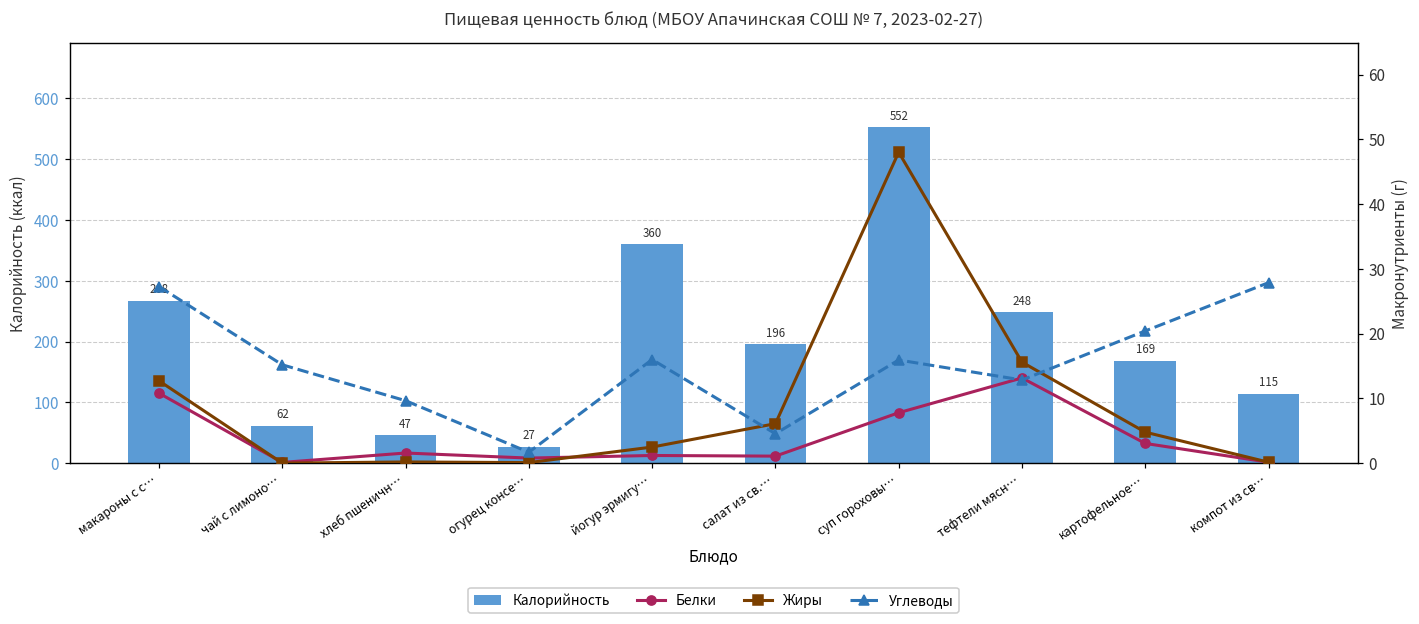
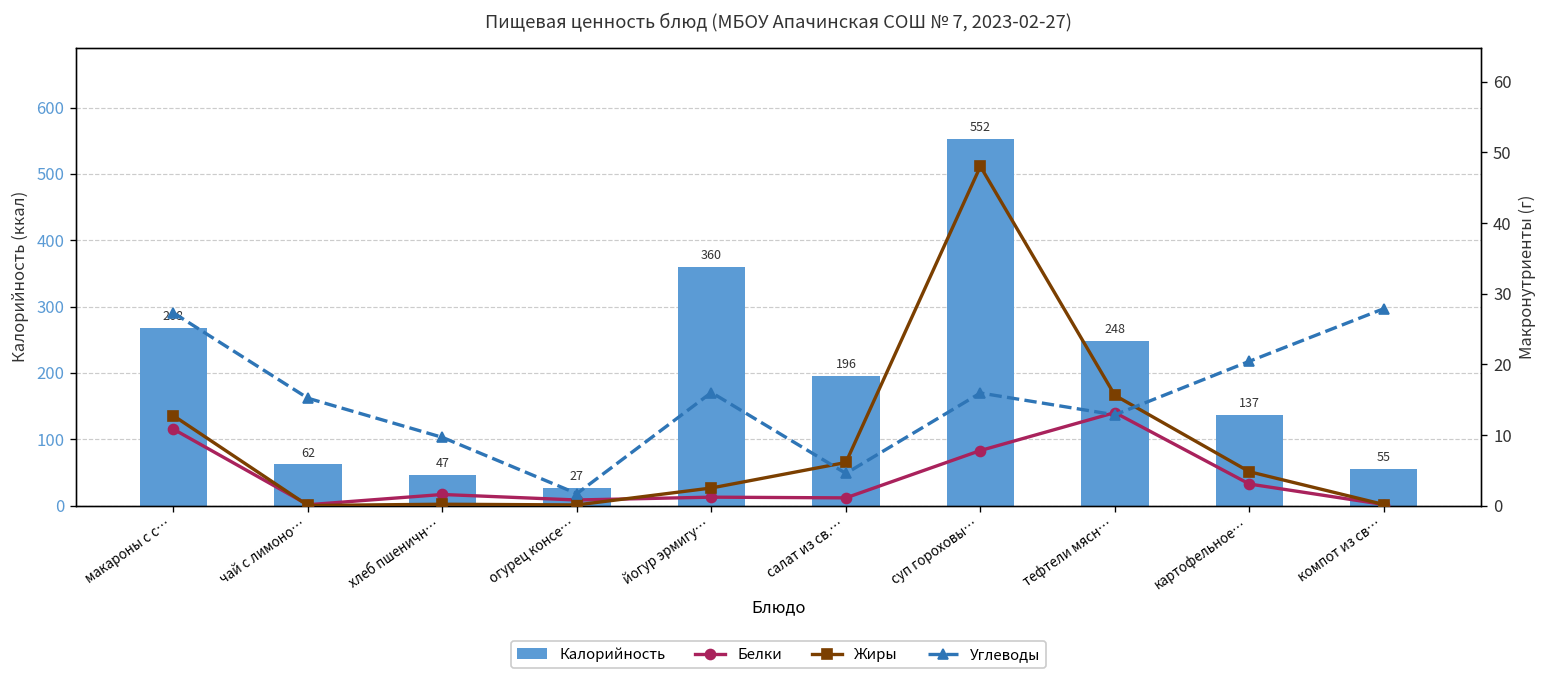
Калорийность, картофельное…: 169 -> 137
Калорийность, компот из св…: 115 -> 55
